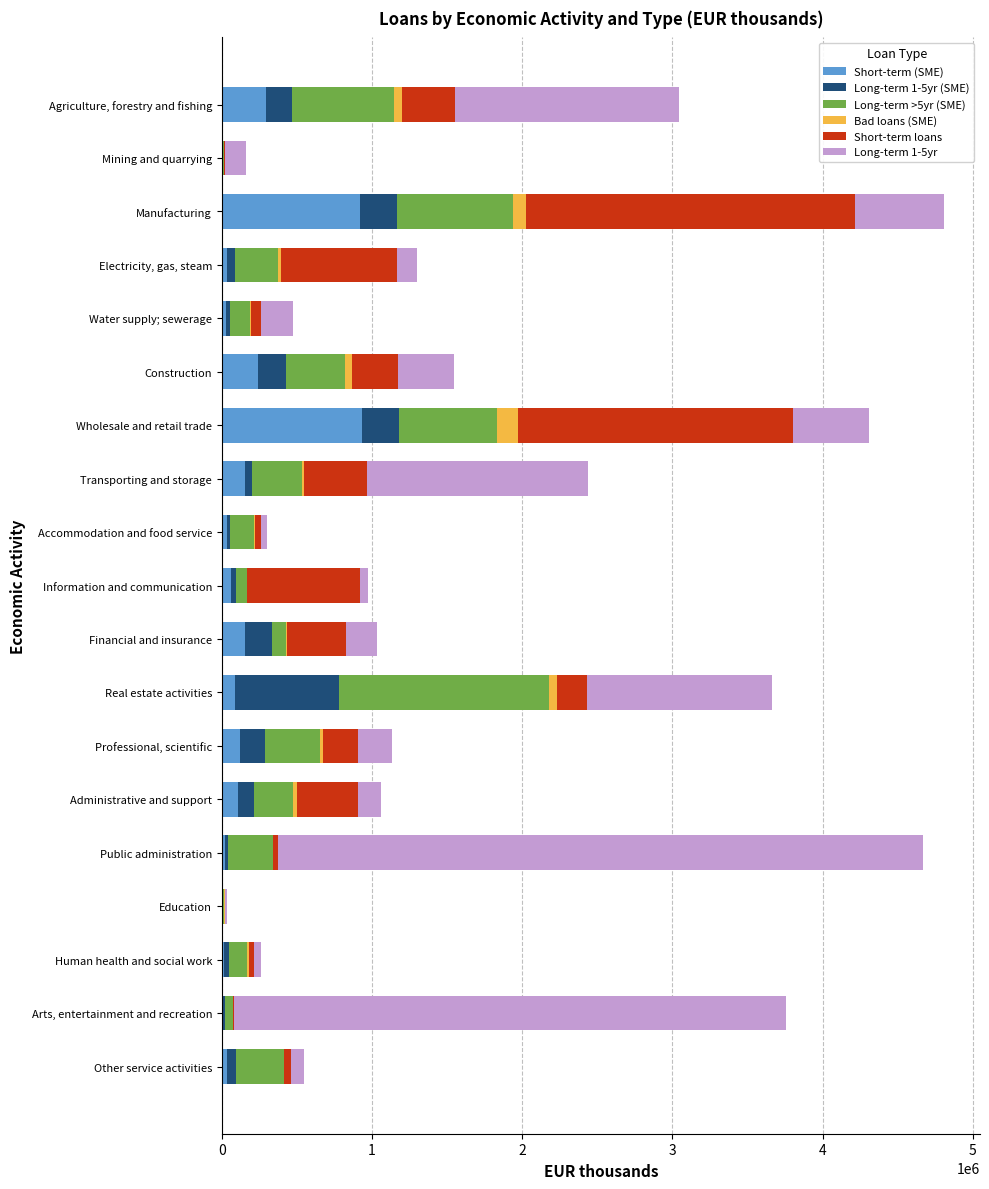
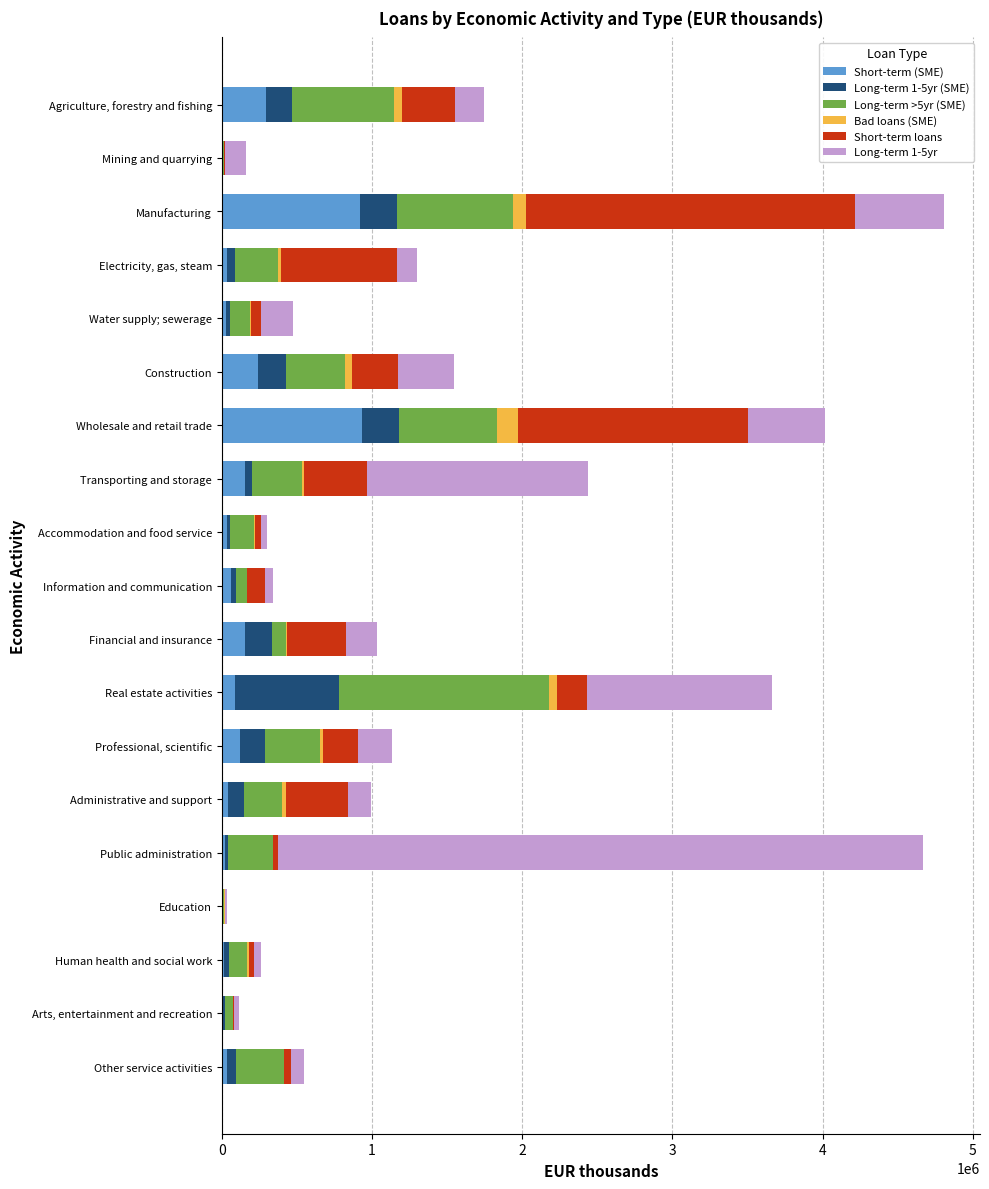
Long-term 1-5yr, Agriculture, forestry and fishing: 1500000 -> 200000
Short-term loans, Wholesale and retail trade: 1830000 -> 1530000
Short-term loans, Information and communication: 750000 -> 120000
Short-term (SME), Administrative and support: 110000 -> 40000
Long-term 1-5yr, Arts, entertainment and recreation: 3670000 -> 30000
